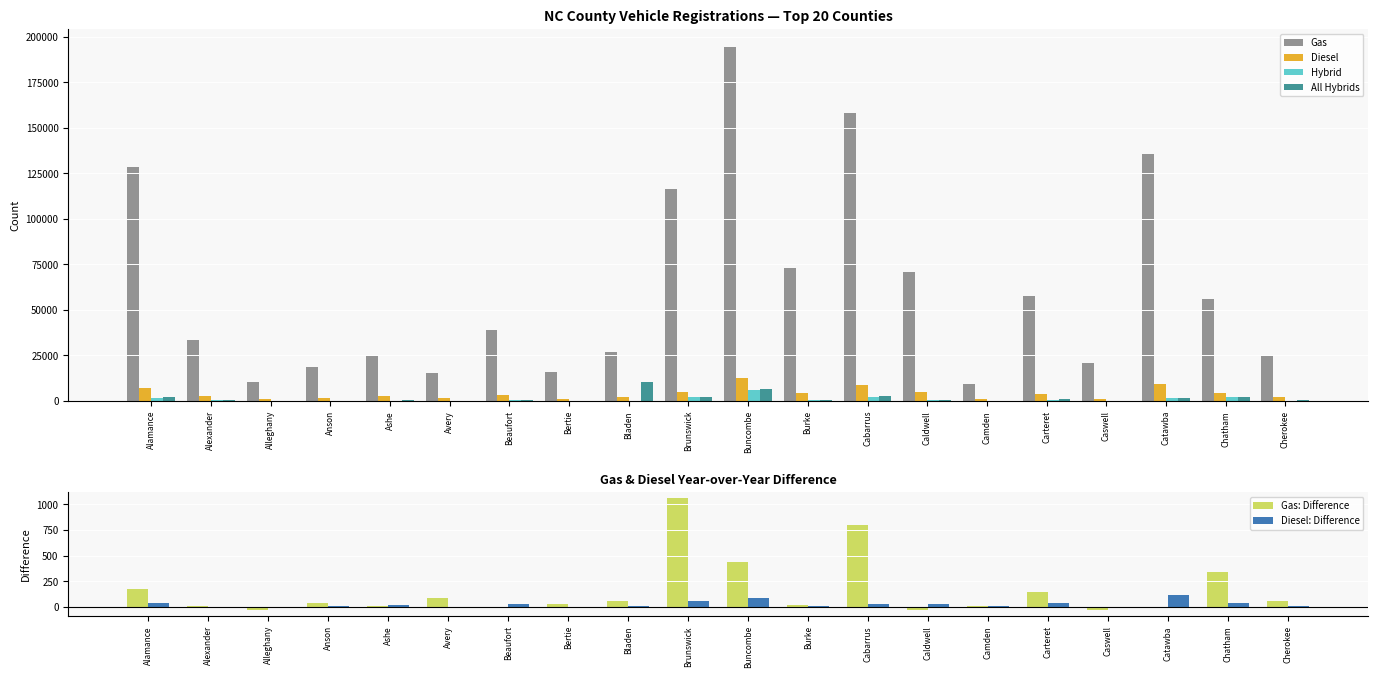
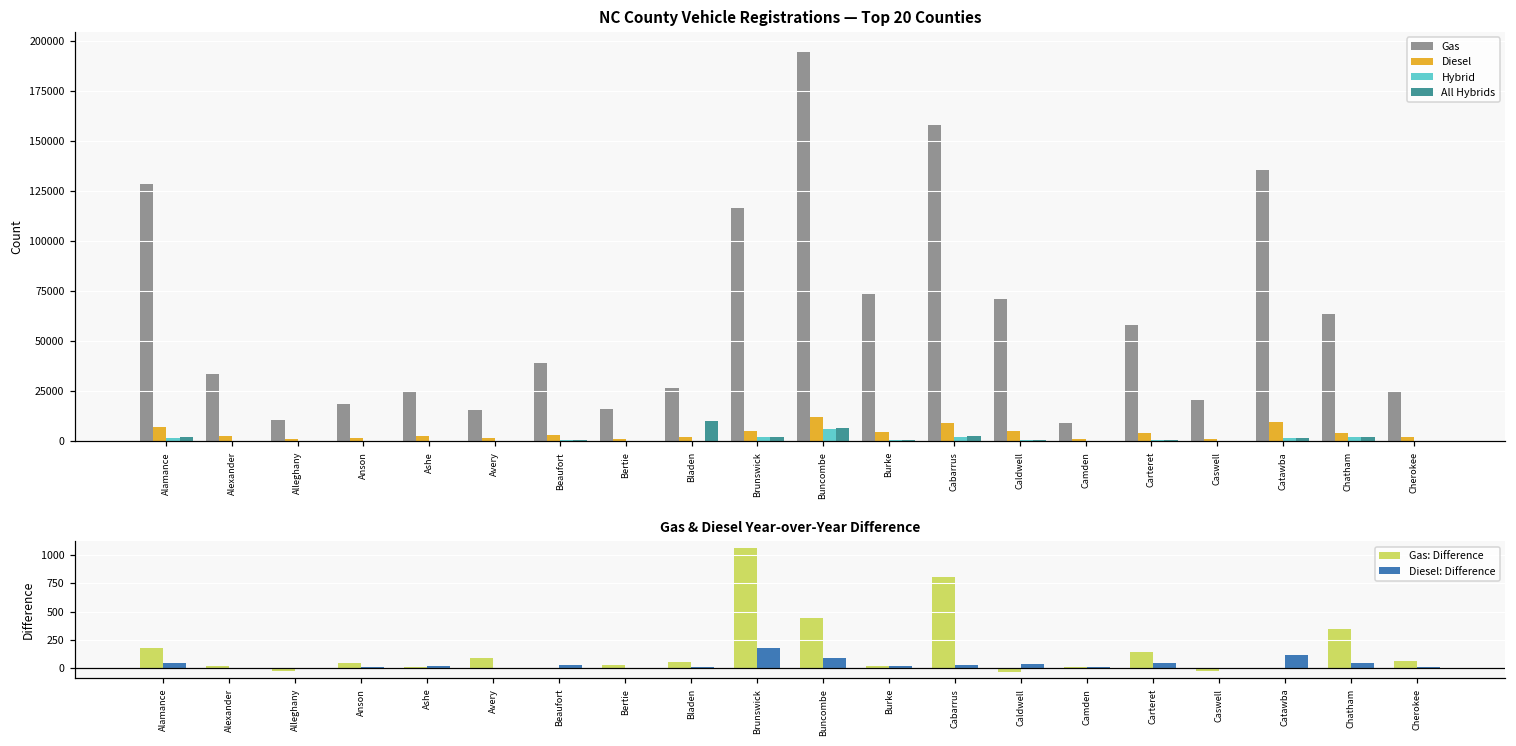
NC County Vehicle Registrations — Top 20 Counties, Gas, Chatham: 56000 -> 64000
Gas & Diesel Year-over-Year Difference, Diesel: Difference, Brunswick: 60 -> 180
